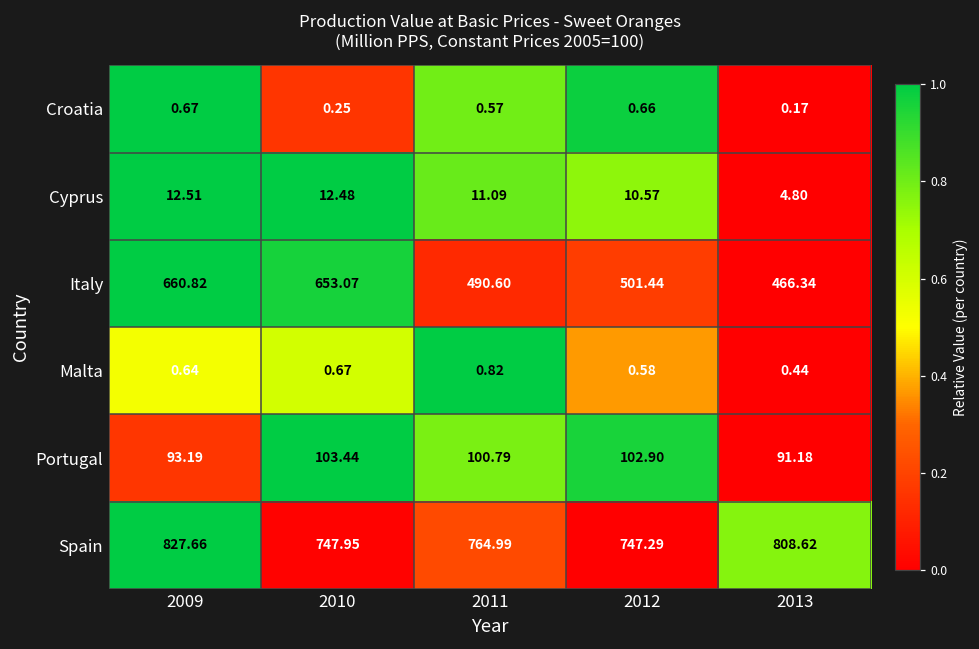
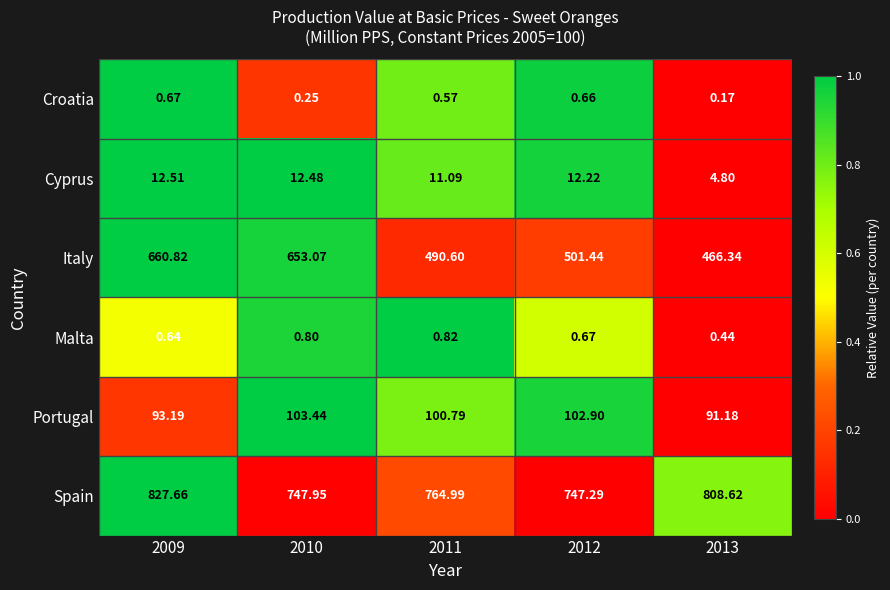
Cyprus, 2012: 10.57 -> 12.22
Malta, 2010: 0.67 -> 0.80
Malta, 2012: 0.58 -> 0.67
